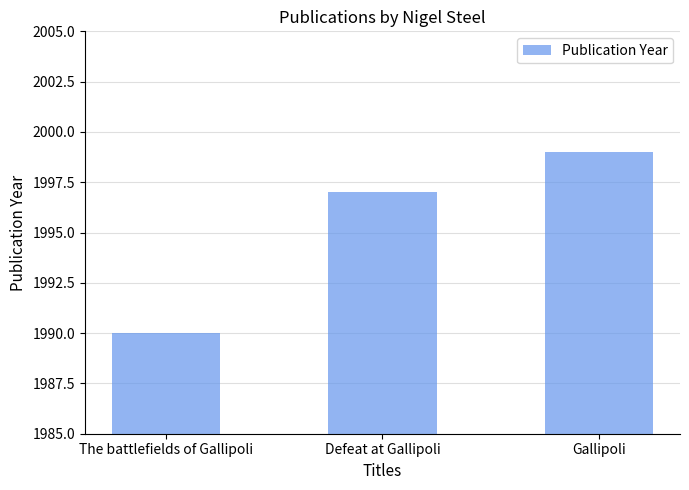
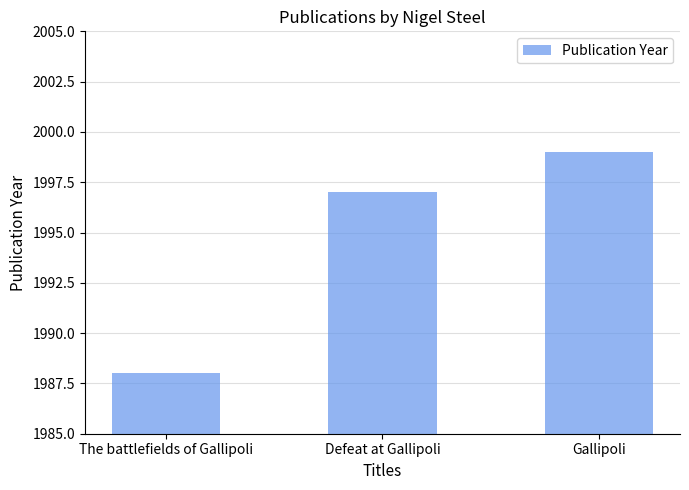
The battlefields of Gallipoli: 1990 -> 1988
